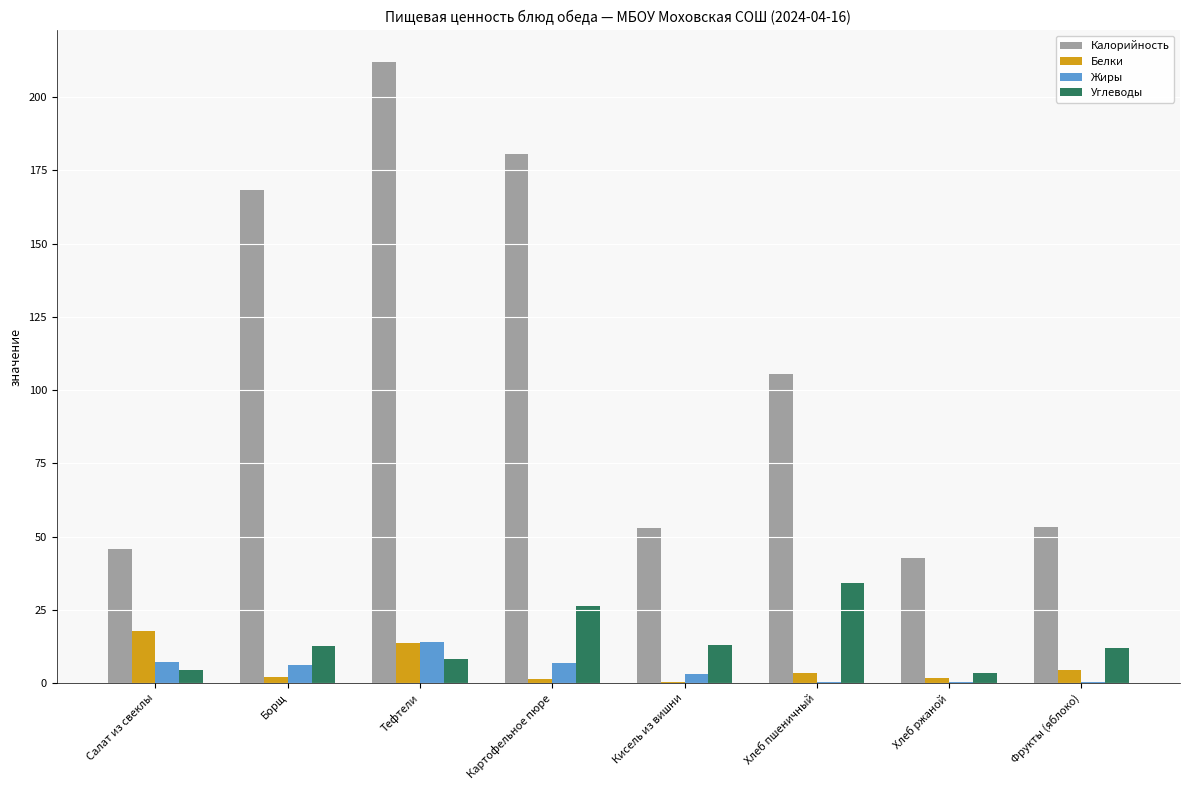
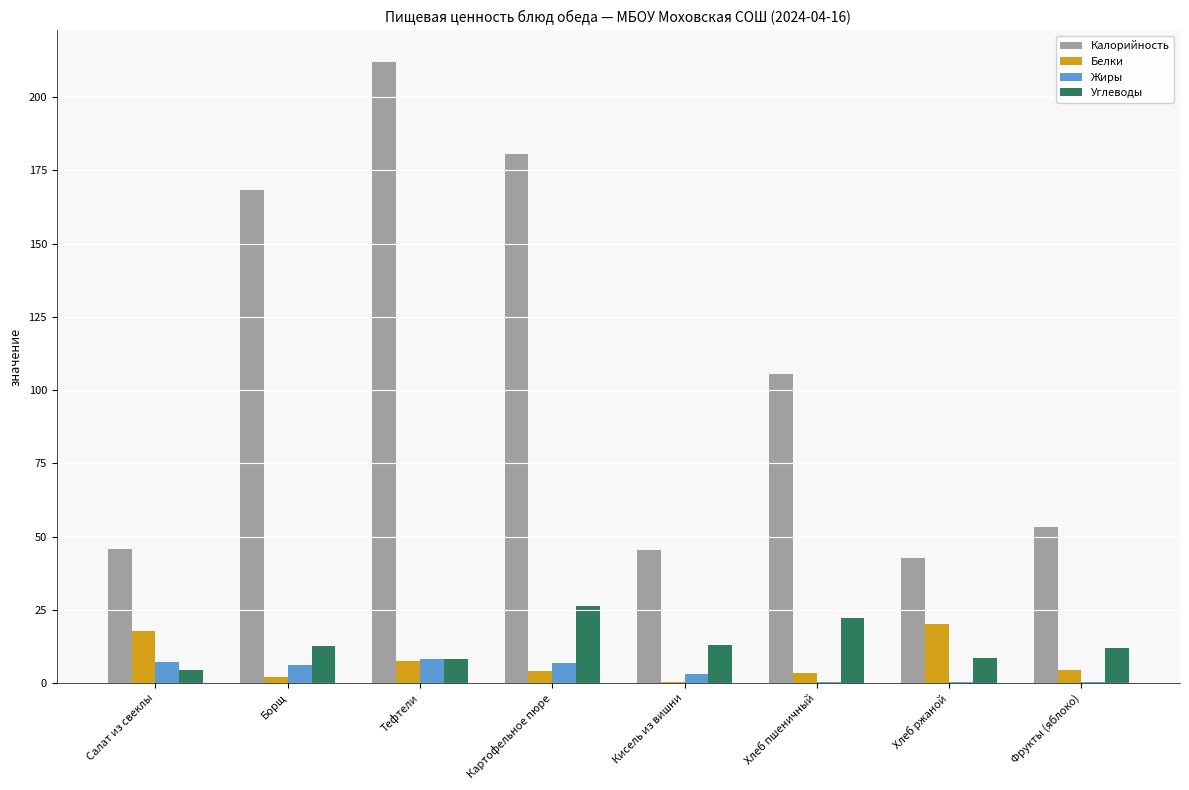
Белки, Тефтели: 14 -> 8
Жиры, Тефтели: 14 -> 8
Белки, Картофельное пюре: 2 -> 4
Калорийность, Кисель из вишни: 53 -> 45
Углеводы, Хлеб пшеничный: 34 -> 22
Белки, Хлеб ржаной: 2 -> 20
Углеводы, Хлеб ржаной: 3 -> 8
